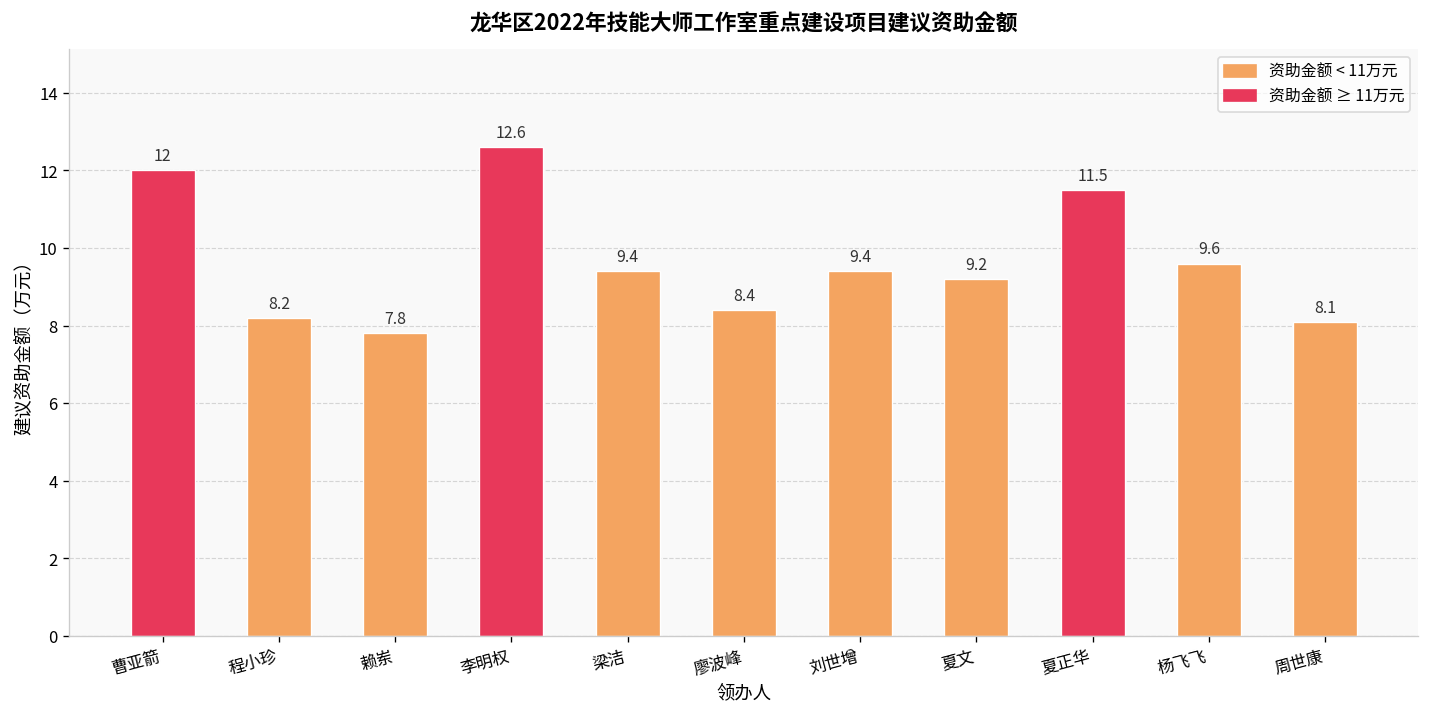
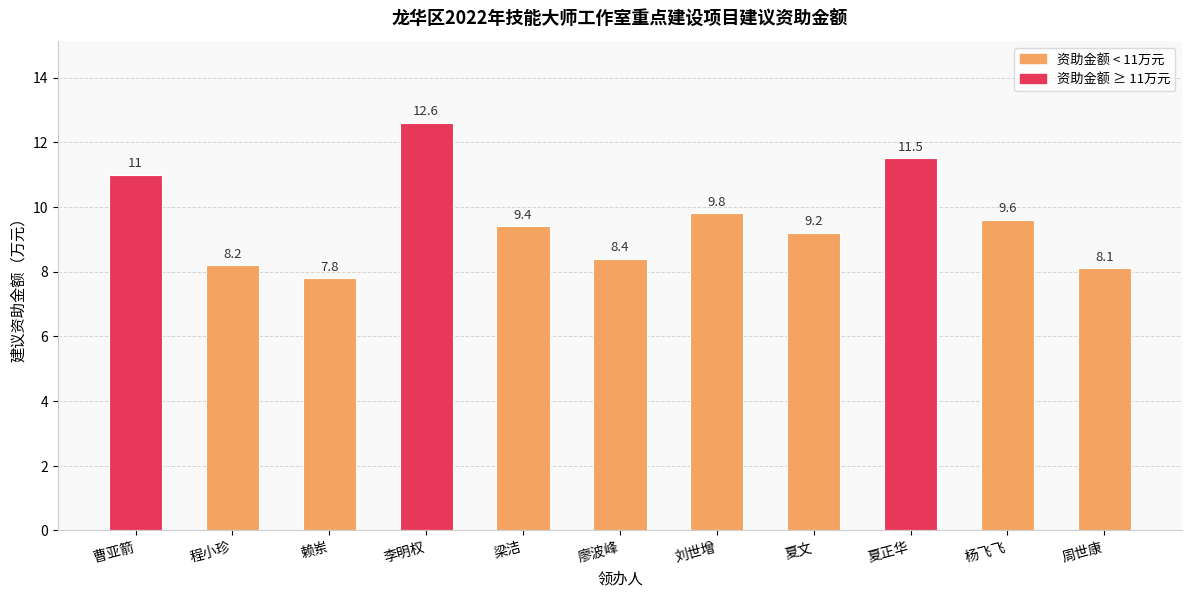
曹亚箭: 12 -> 11
刘世增: 9.4 -> 9.8
